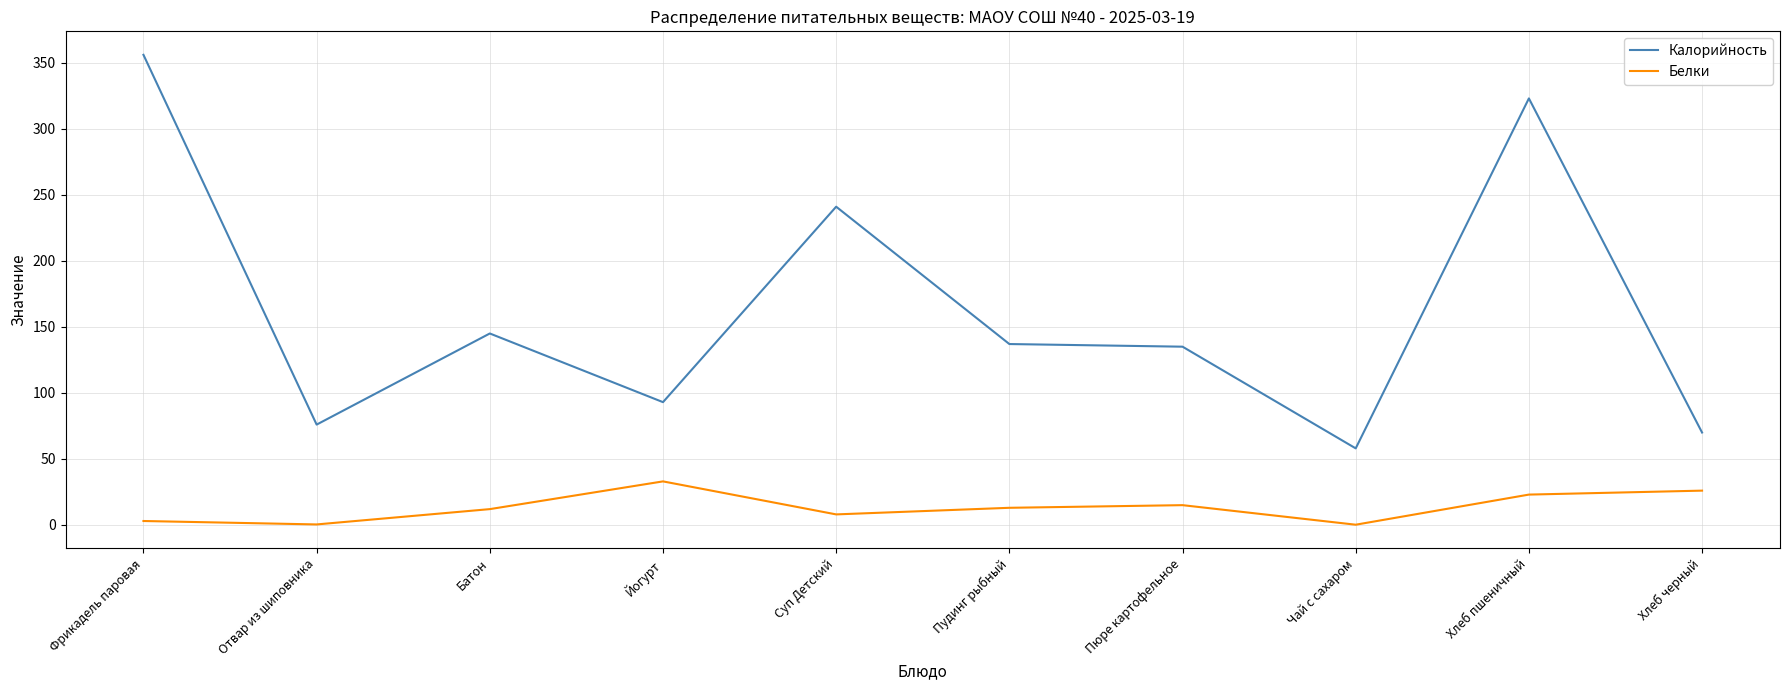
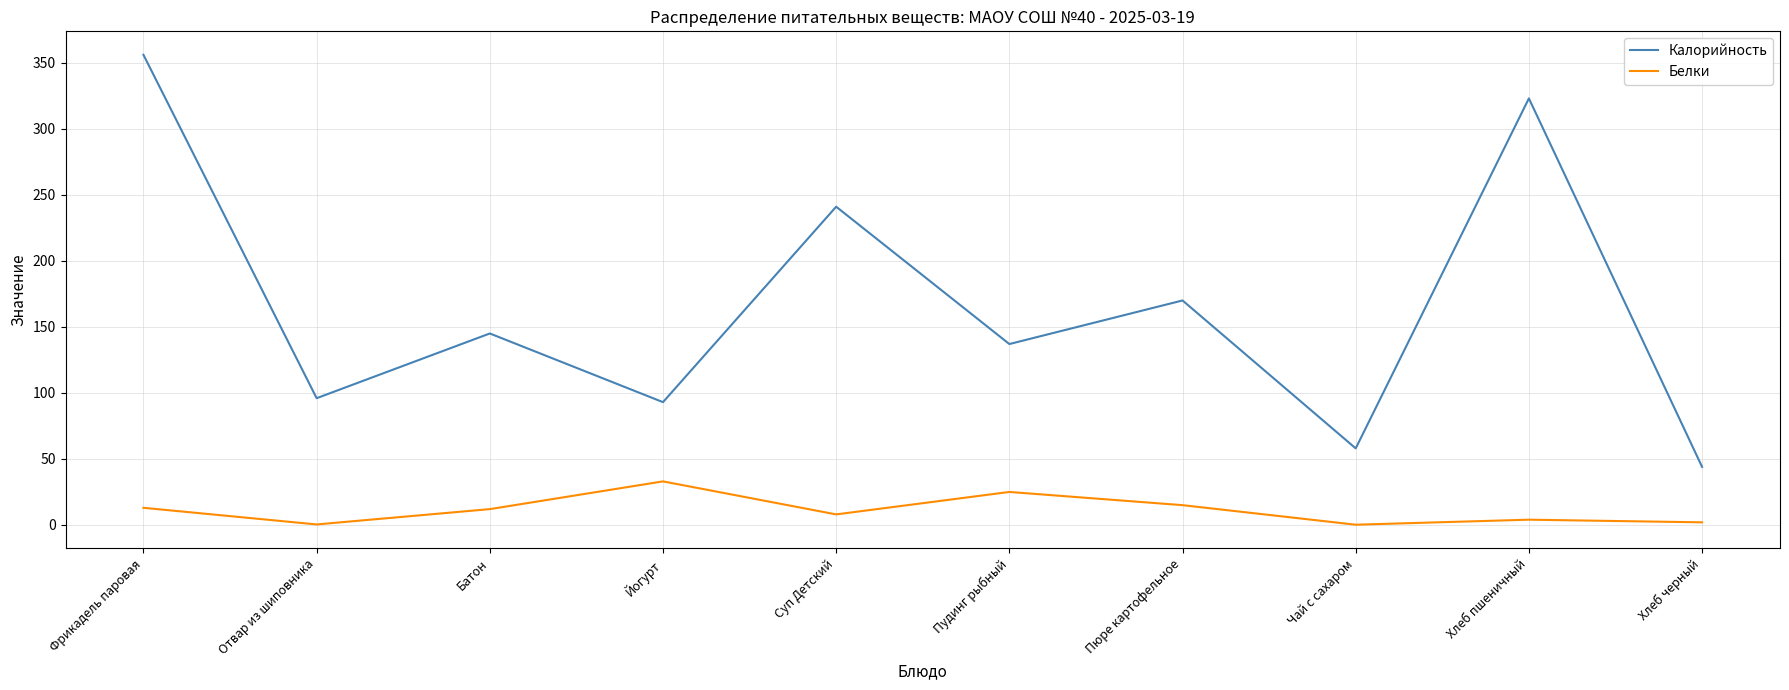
Белки, Фрикадель паровая: 3 -> 13
Калорийность, Отвар из шиповника: 76 -> 96
Белки, Пудинг рыбный: 13 -> 25
Калорийность, Пюре картофельное: 135 -> 170
Белки, Хлеб пшеничный: 23 -> 4
Калорийность, Хлеб черный: 70 -> 44
Белки, Хлеб черный: 26 -> 2
